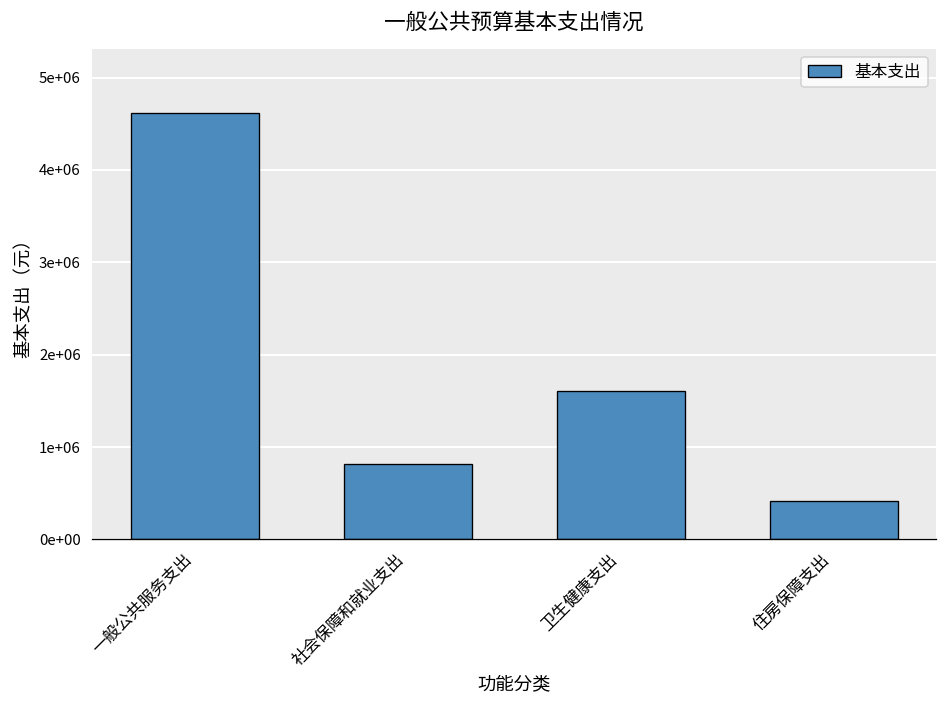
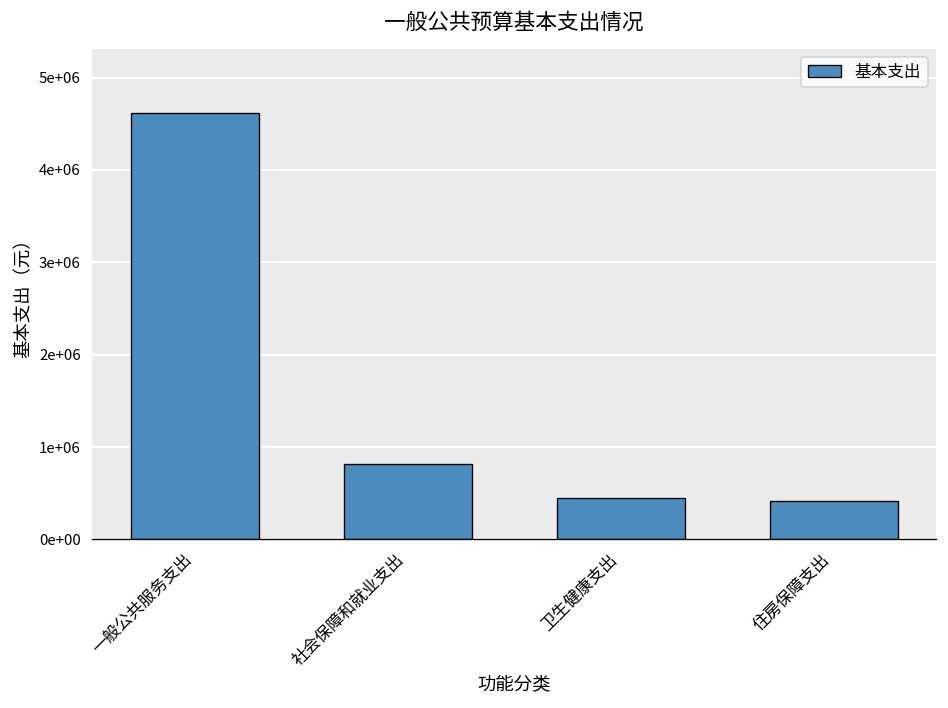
卫生健康支出: 1600000 -> 400000
